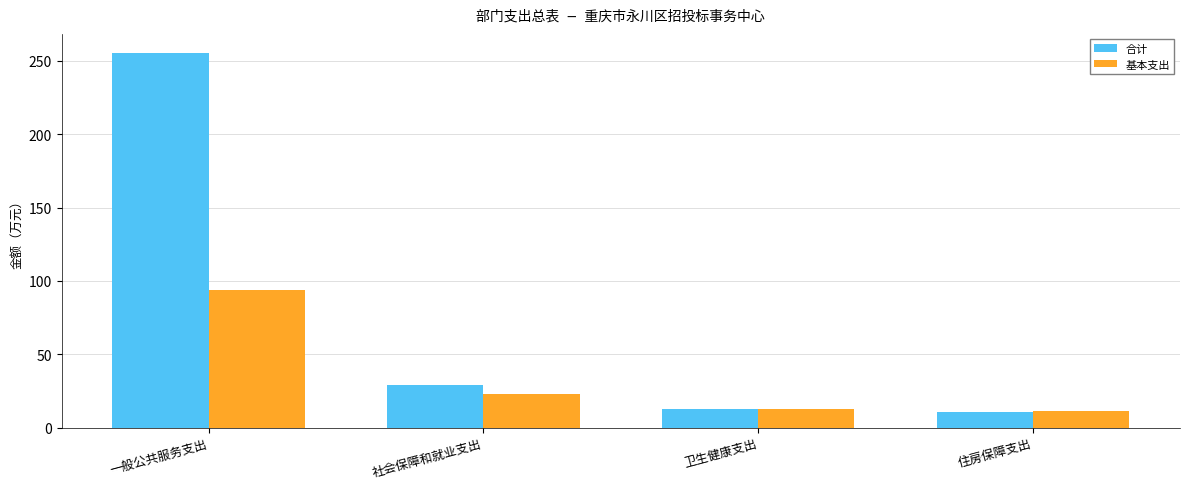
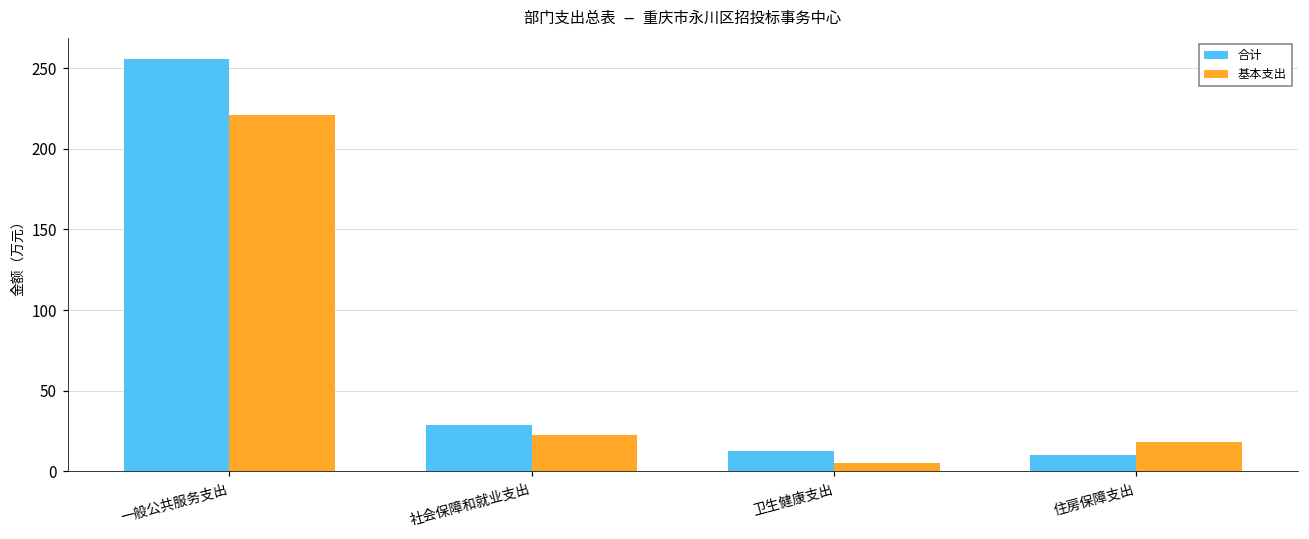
基本支出, 一般公共服务支出: 94 -> 221
基本支出, 卫生健康支出: 13 -> 5
基本支出, 住房保障支出: 12 -> 19
